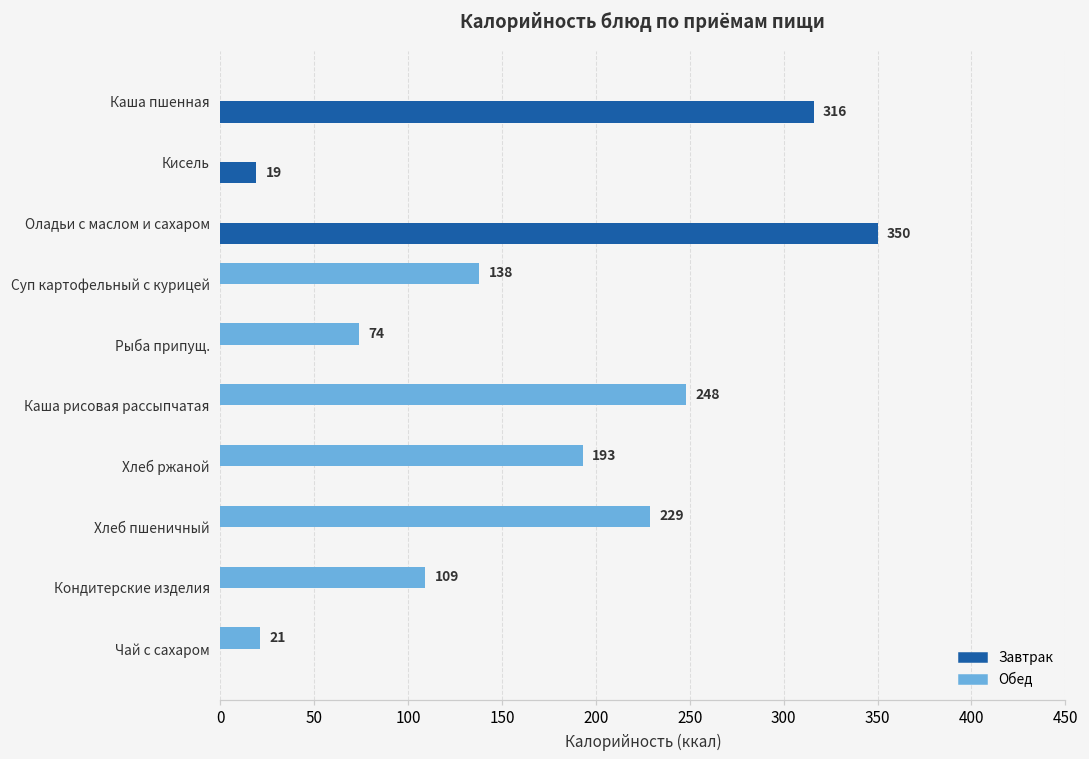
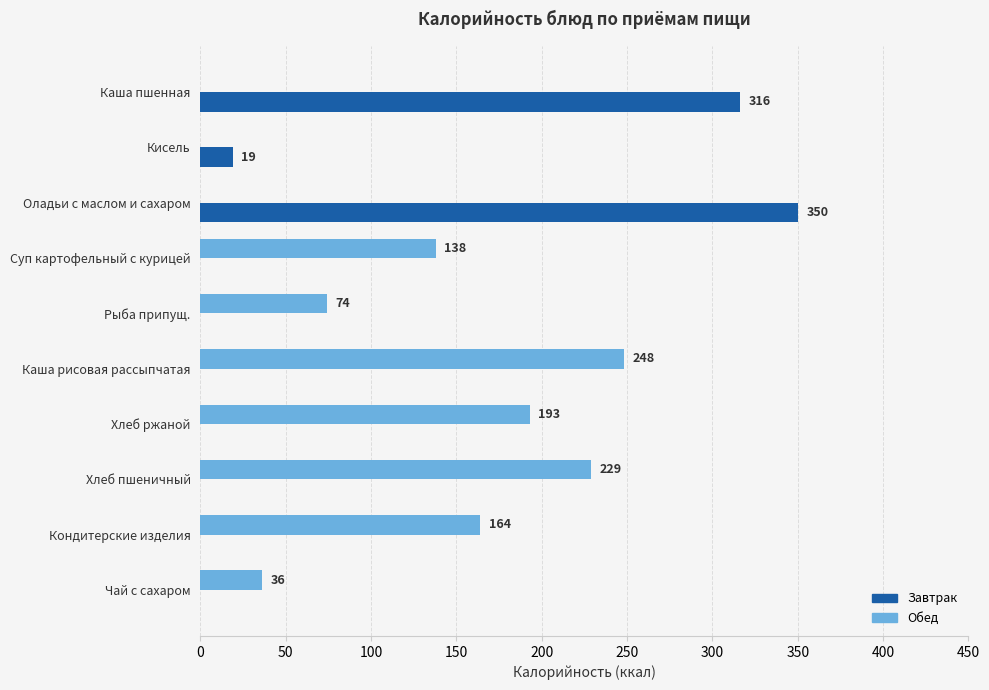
Обед, Кондитерские изделия: 109 -> 164
Обед, Чай с сахаром: 21 -> 36
